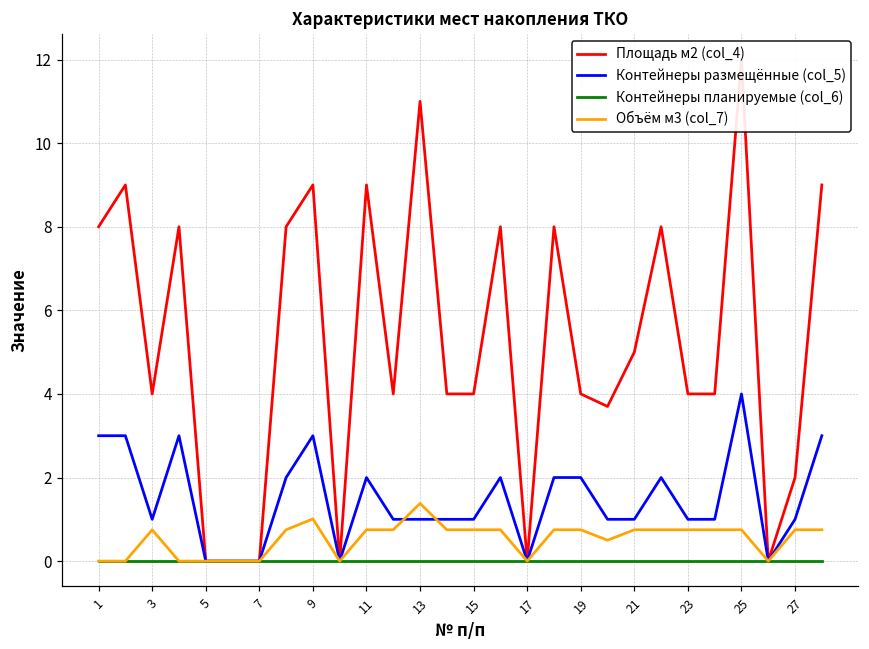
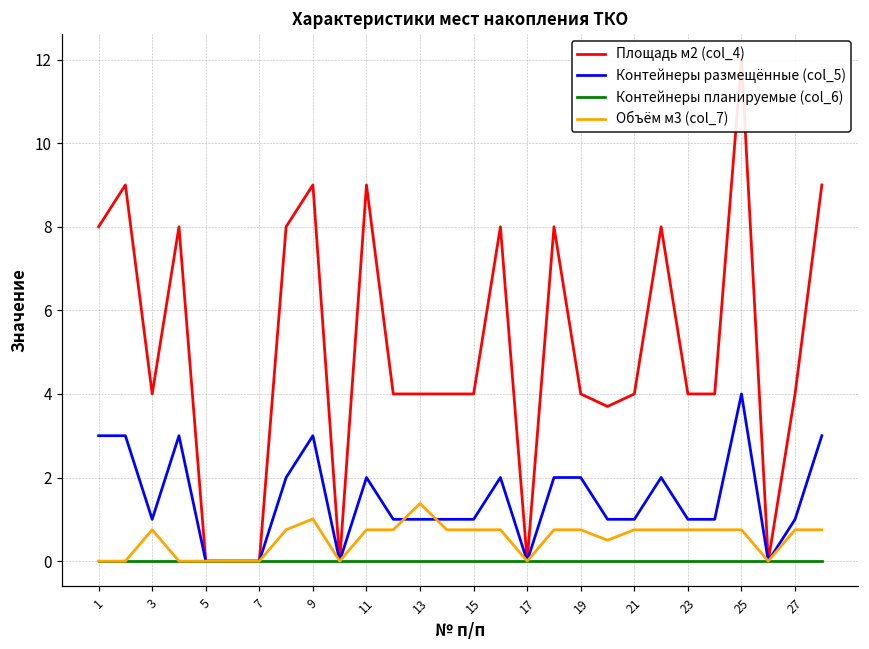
Площадь м2 (col_4), 13: 11 -> 4
Площадь м2 (col_4), 21: 5 -> 4
Площадь м2 (col_4), 27: 2 -> 4
